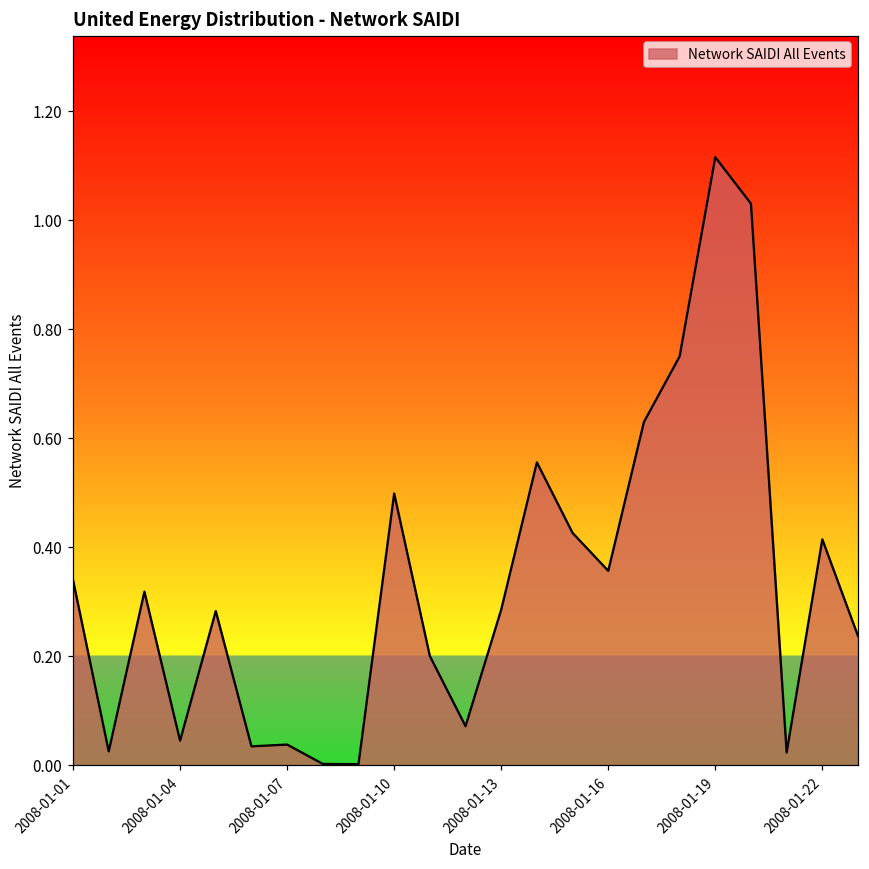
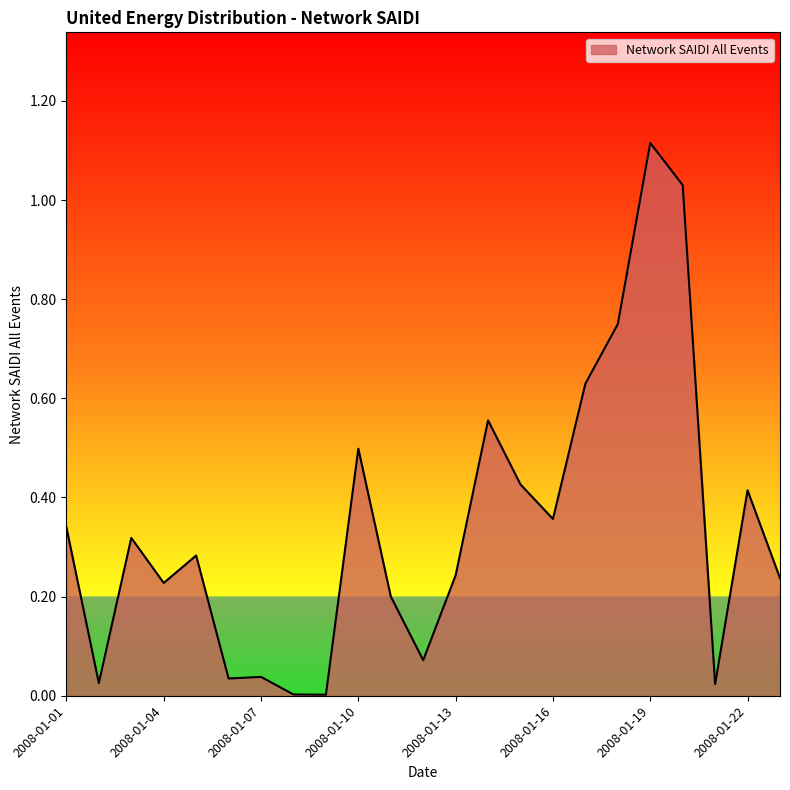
2008-01-04: 0.05 -> 0.23
2008-01-13: 0.29 -> 0.24
